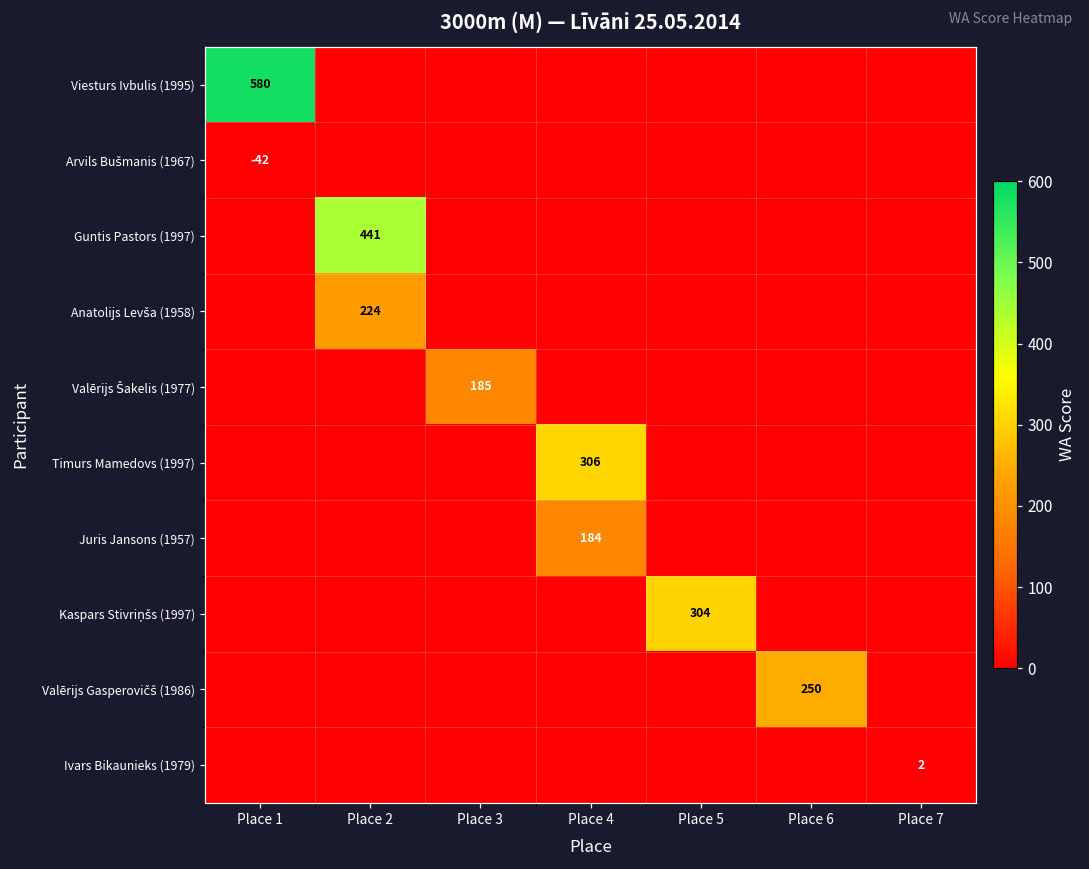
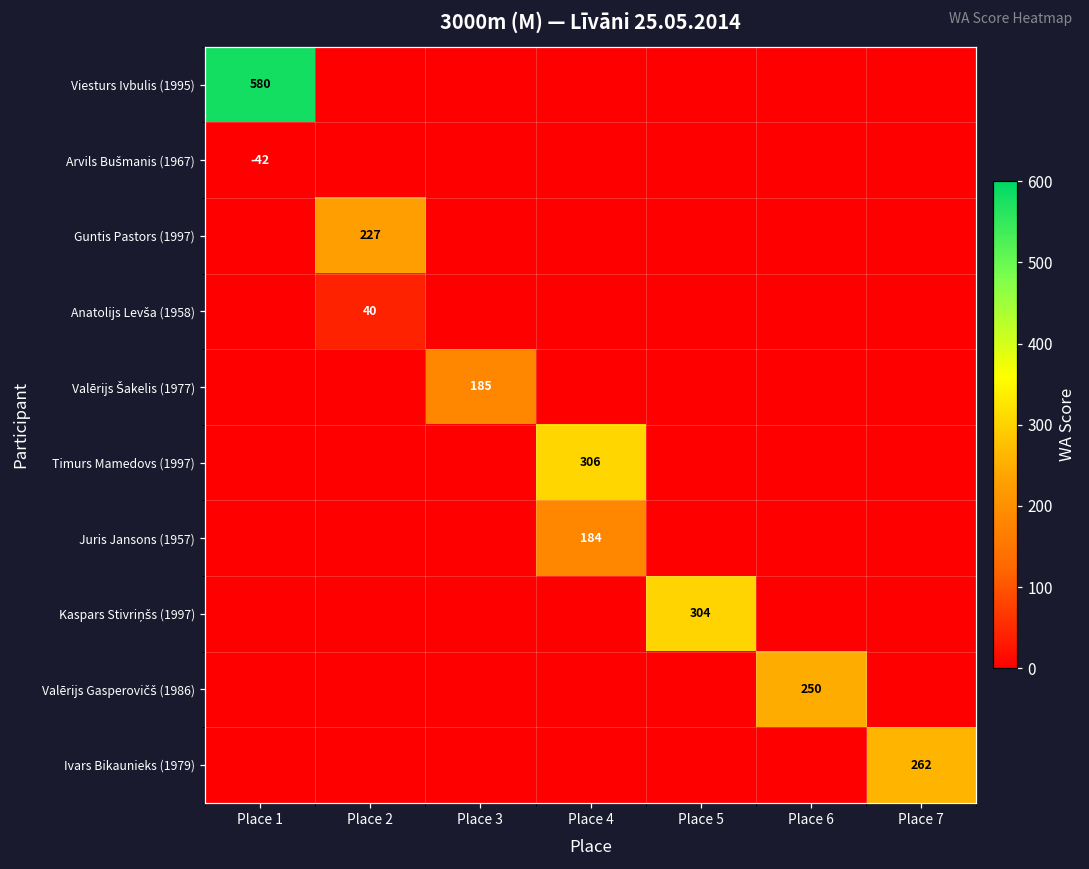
Guntis Pastors (1997), Place 2: 441 -> 227
Anatolijs Levša (1958), Place 2: 224 -> 40
Ivars Bikaunieks (1979), Place 7: 2 -> 262
